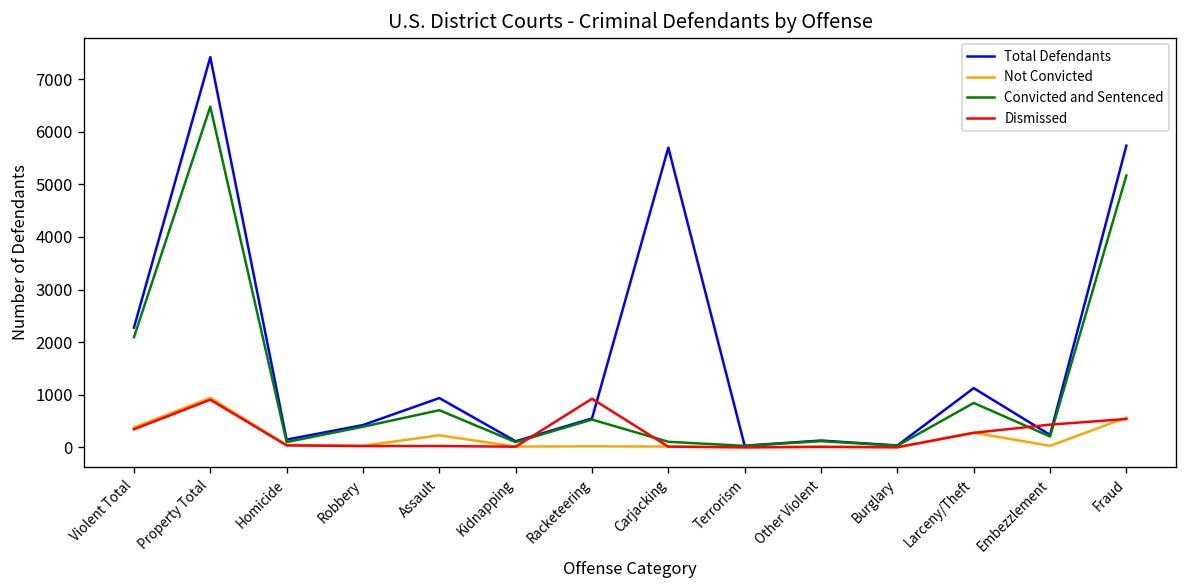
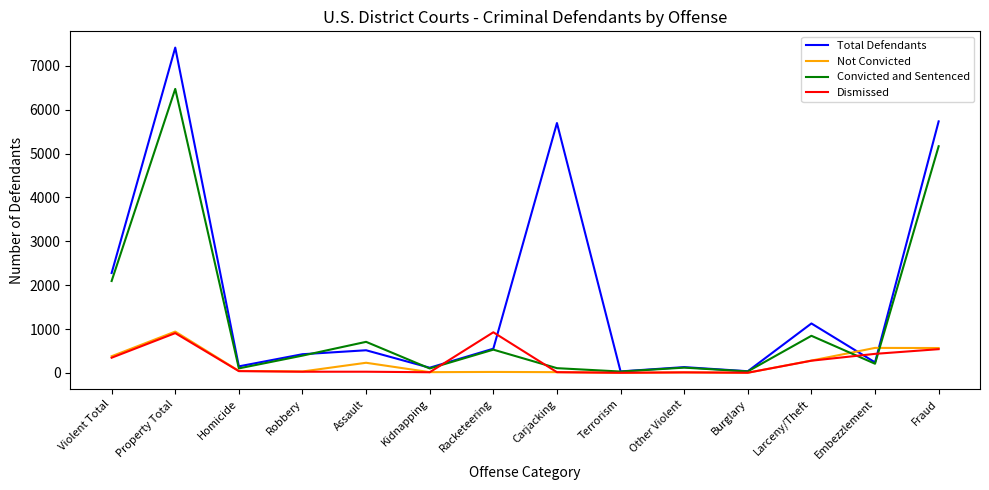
Total Defendants, Assault: 900 -> 500
Not Convicted, Embezzlement: 0 -> 600
